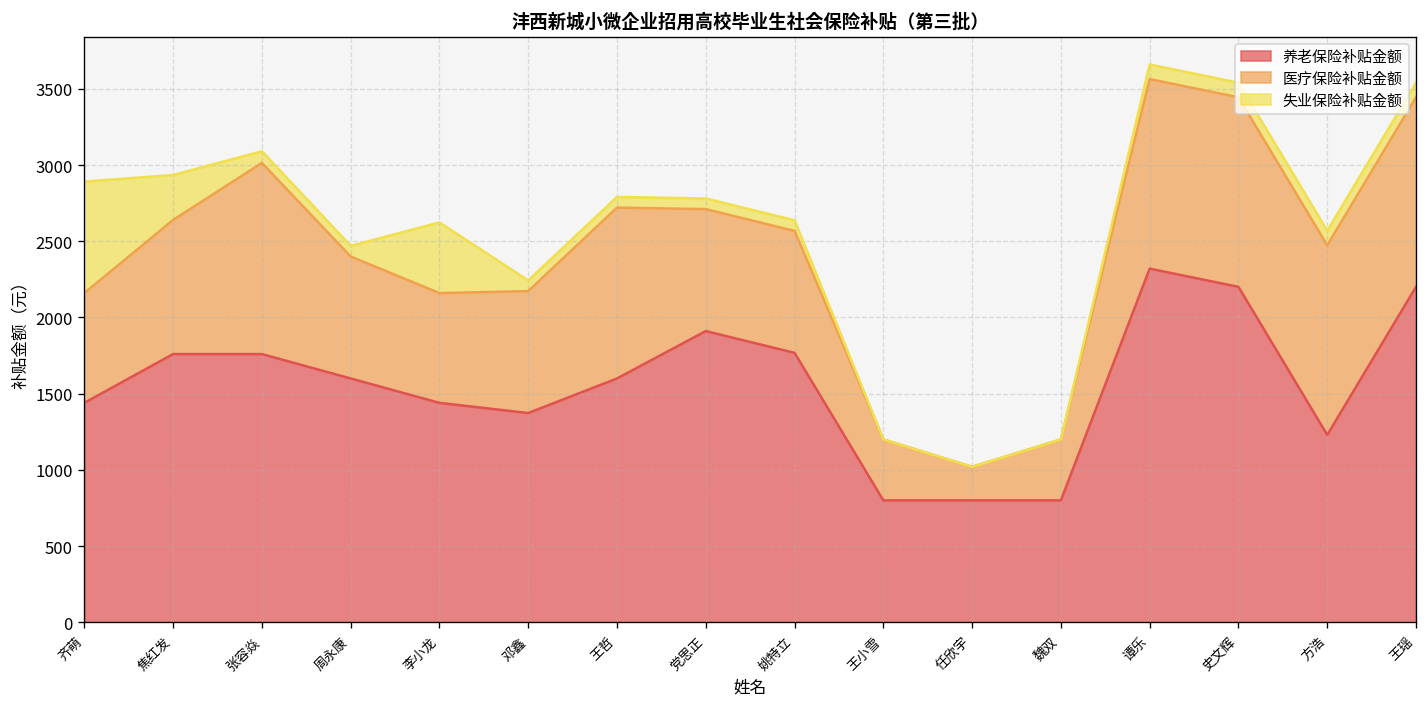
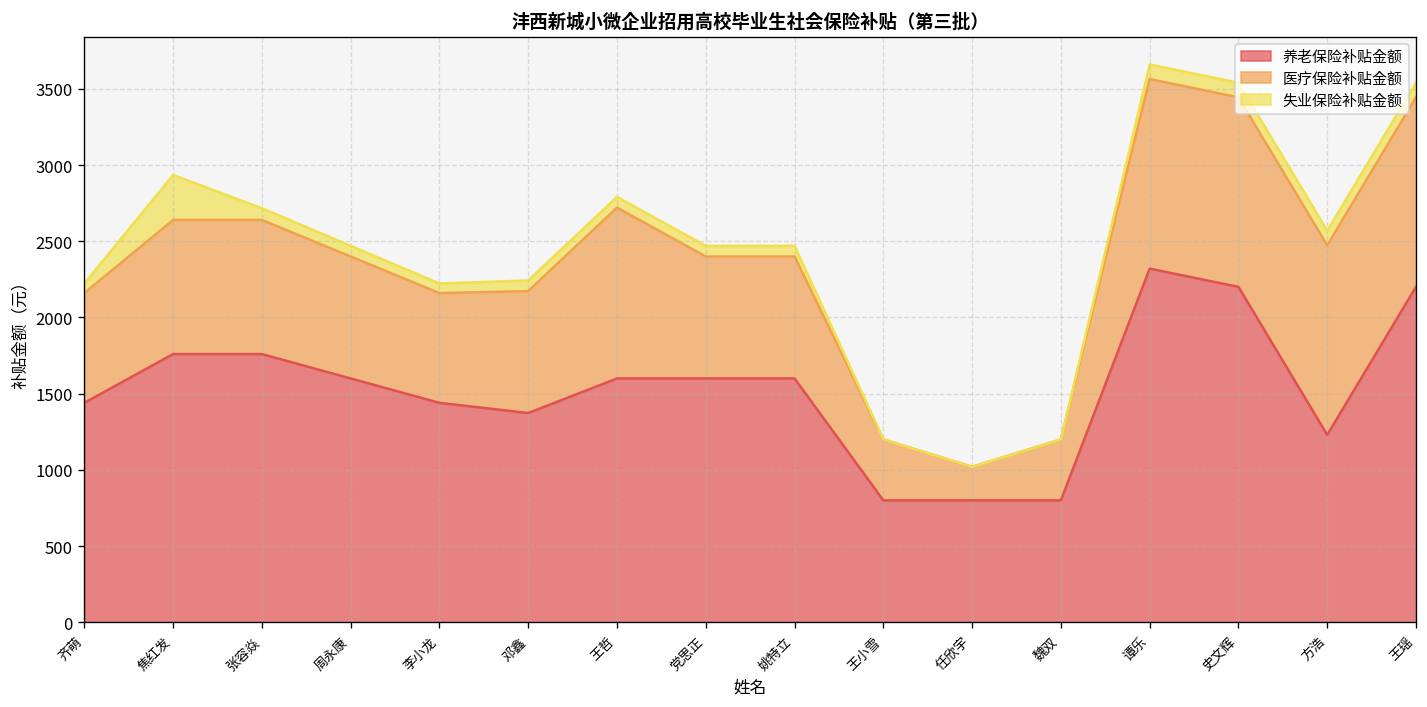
失业保险补贴金额, 齐萌: 730 -> 60
医疗保险补贴金额, 张容焱: 1250 -> 880
失业保险补贴金额, 李小龙: 460 -> 60
养老保险补贴金额, 党思正: 1910 -> 1600
养老保险补贴金额, 姚特立: 1770 -> 1600
